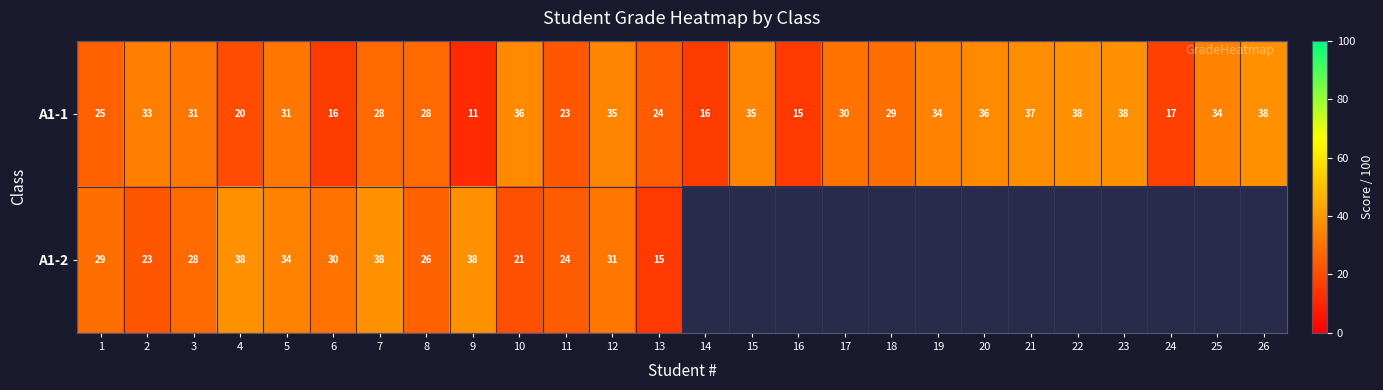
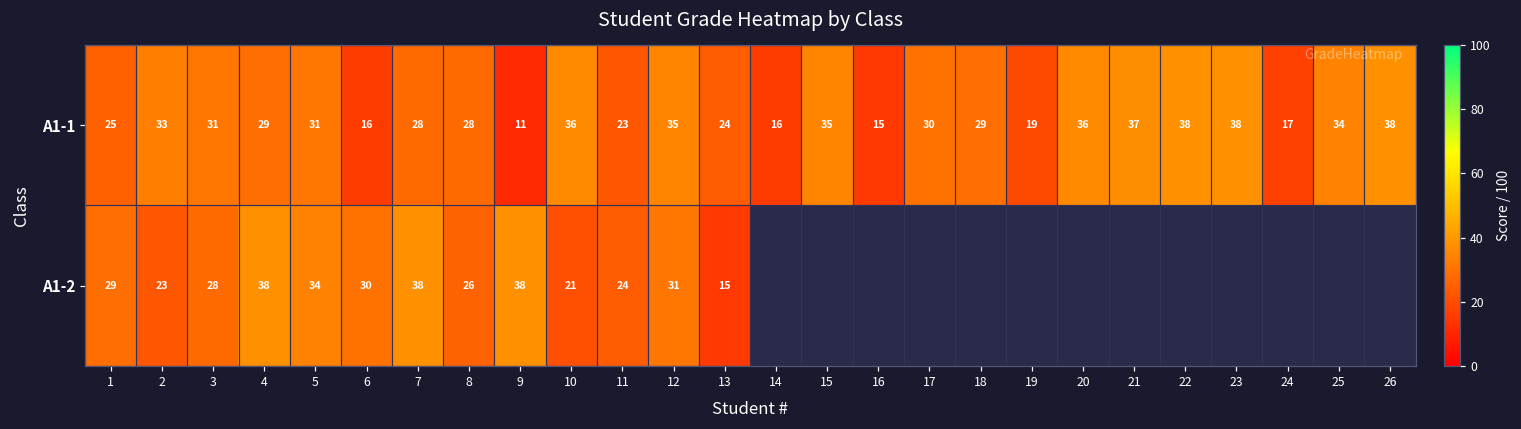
A1-1, 4: 20 -> 29
A1-1, 19: 34 -> 19
